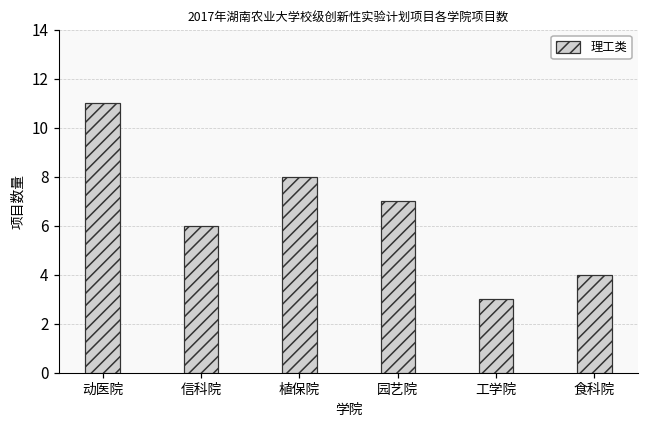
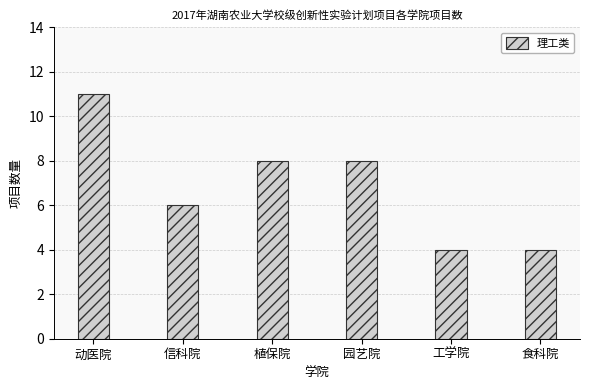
园艺院: 7 -> 8
工学院: 3 -> 4
